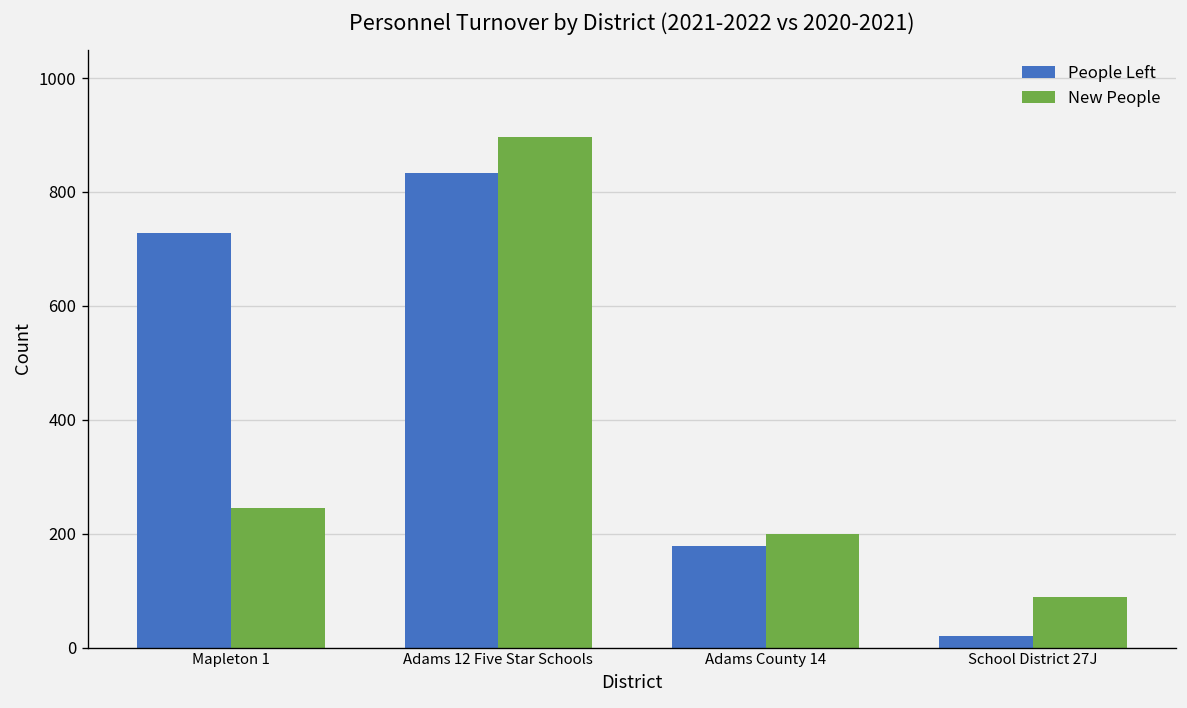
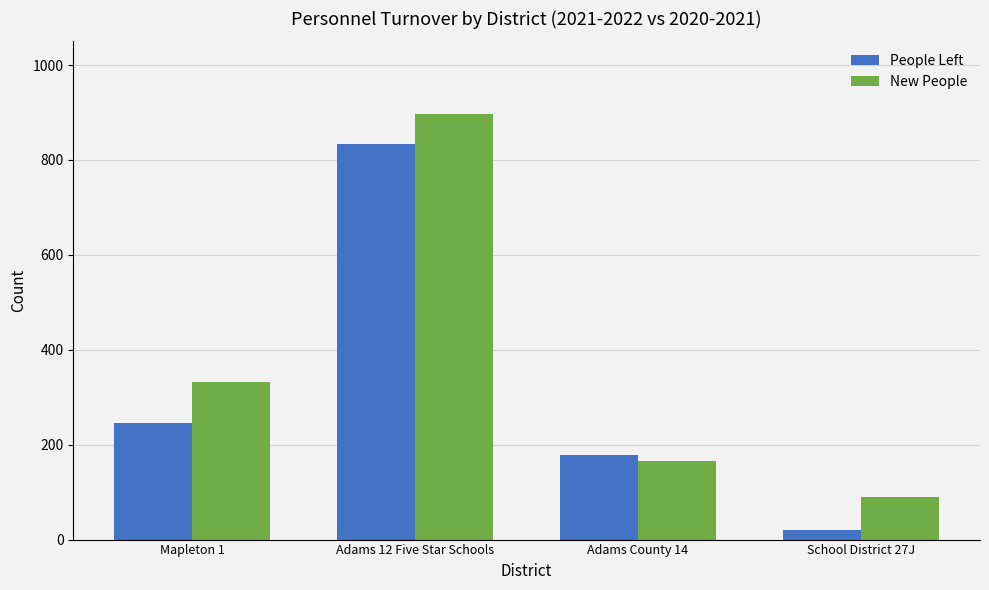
People Left, Mapleton 1: 730 -> 250
New People, Mapleton 1: 250 -> 330
New People, Adams County 14: 200 -> 170
